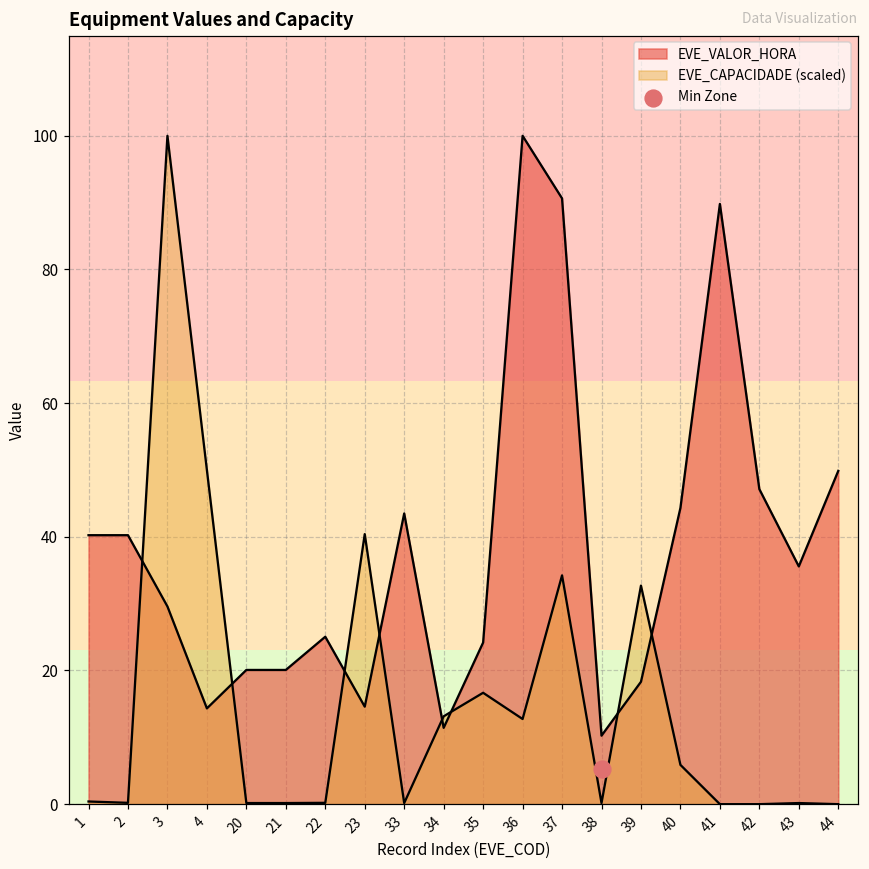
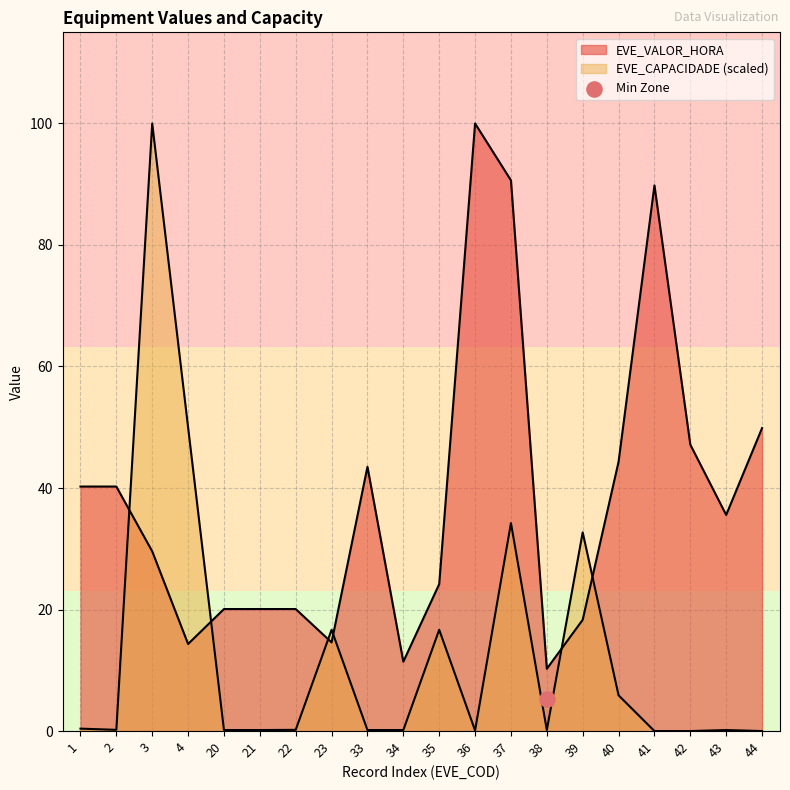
EVE_VALOR_HORA, 22: 25 -> 20
EVE_CAPACIDADE (scaled), 23: 40 -> 17
EVE_CAPACIDADE (scaled), 34: 13 -> 0
EVE_CAPACIDADE (scaled), 36: 13 -> 0
